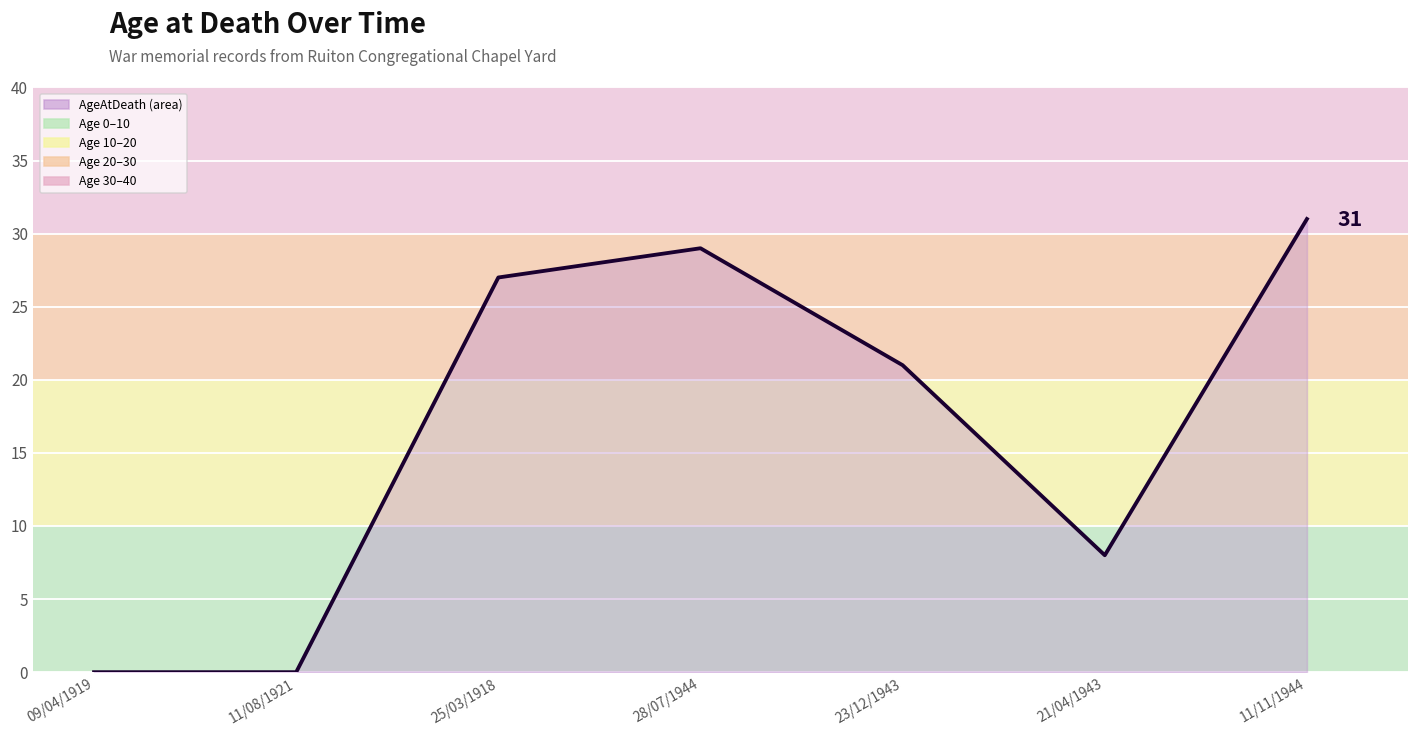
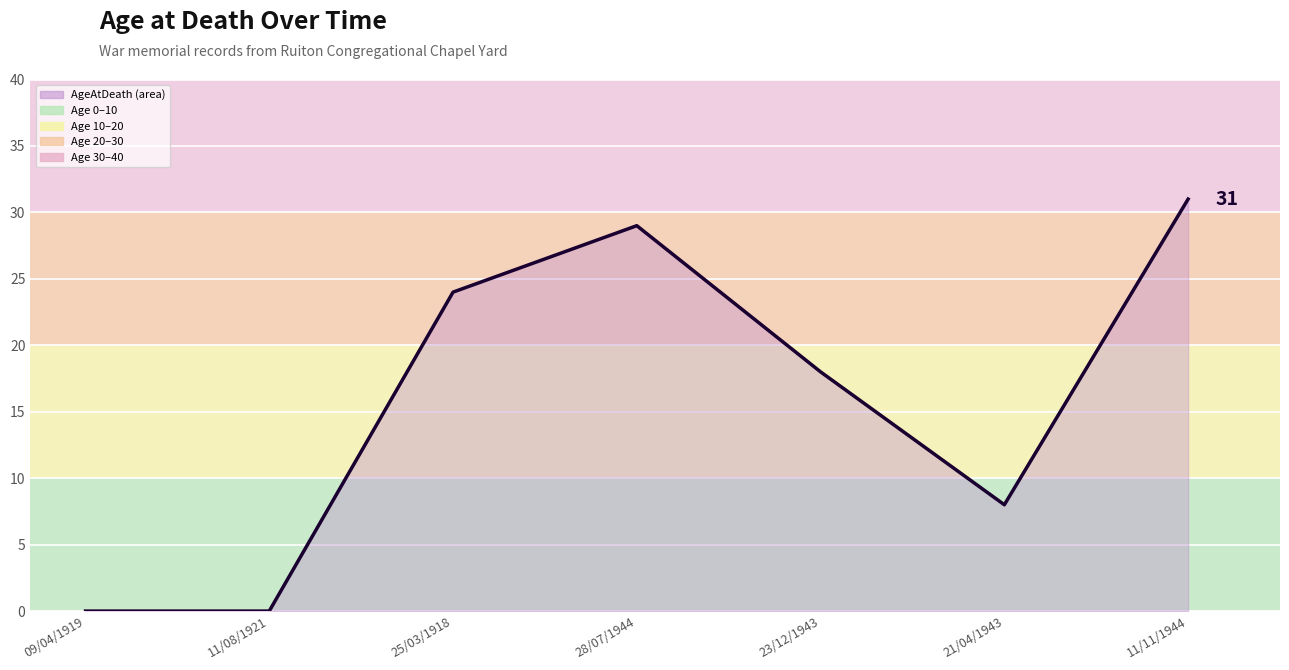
25/03/1918: 27 -> 24
23/12/1943: 21 -> 18
